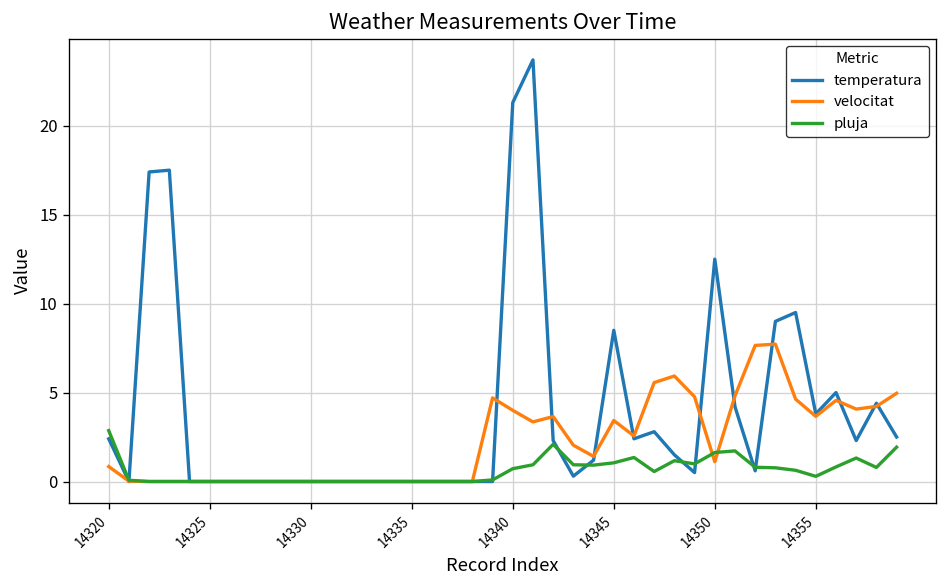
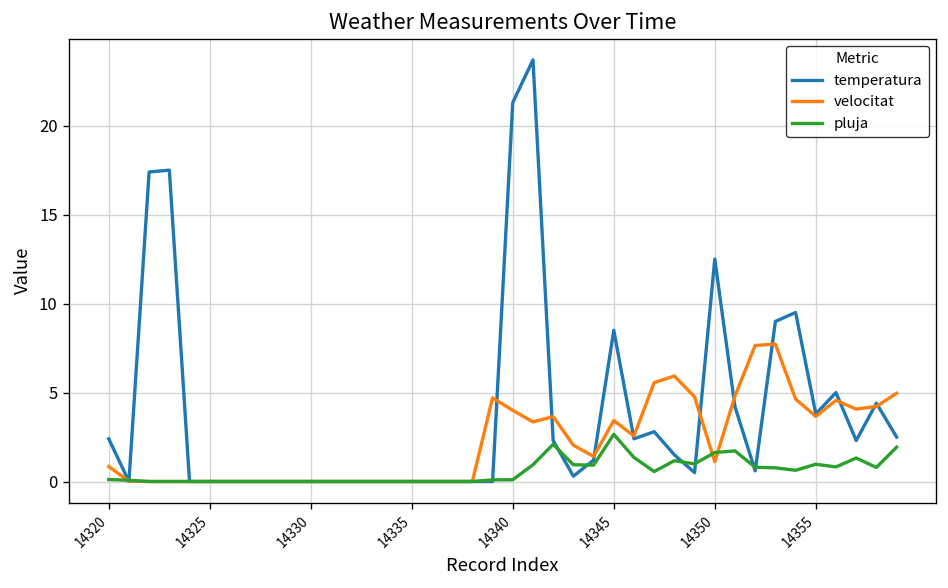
pluja, 14320: 2.9 -> 0.1
pluja, 14340: 0.7 -> 0.1
pluja, 14345: 1.1 -> 2.7
pluja, 14355: 0.3 -> 1.0
